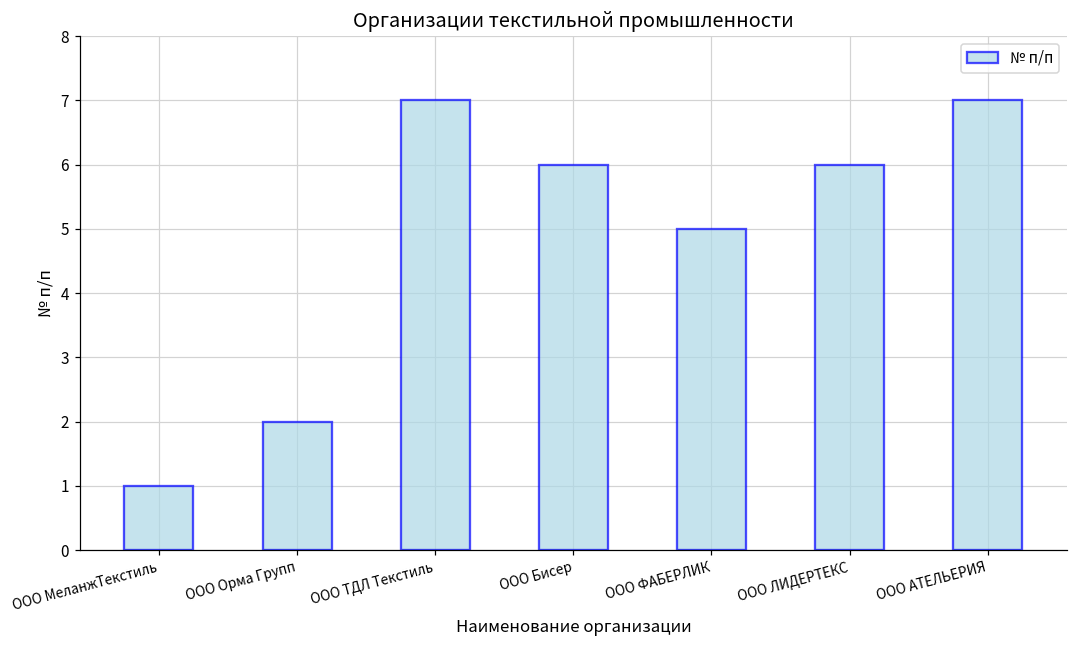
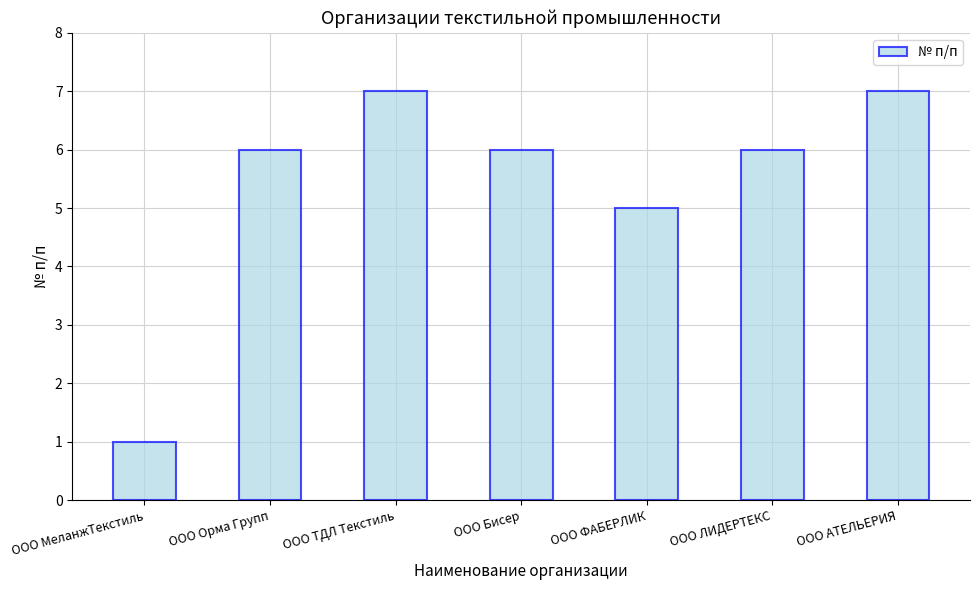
ООО Орма Групп: 2 -> 6
